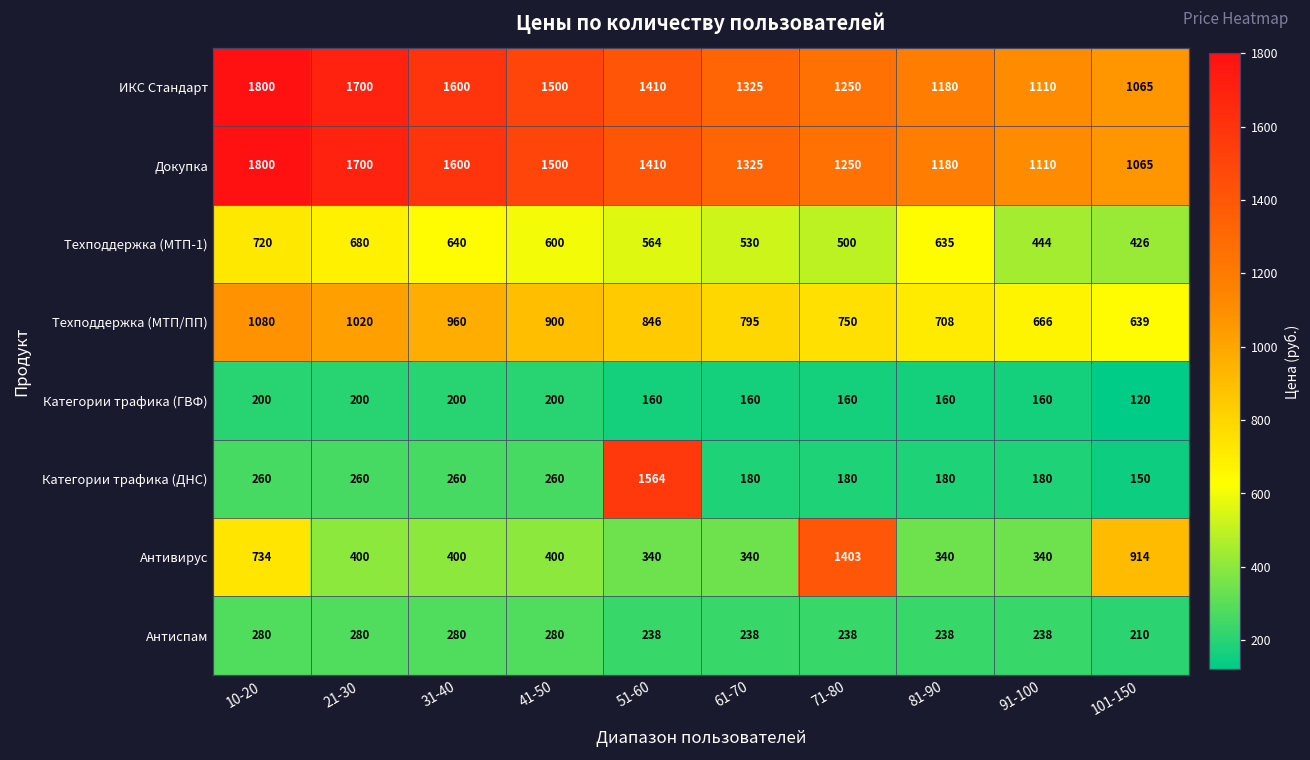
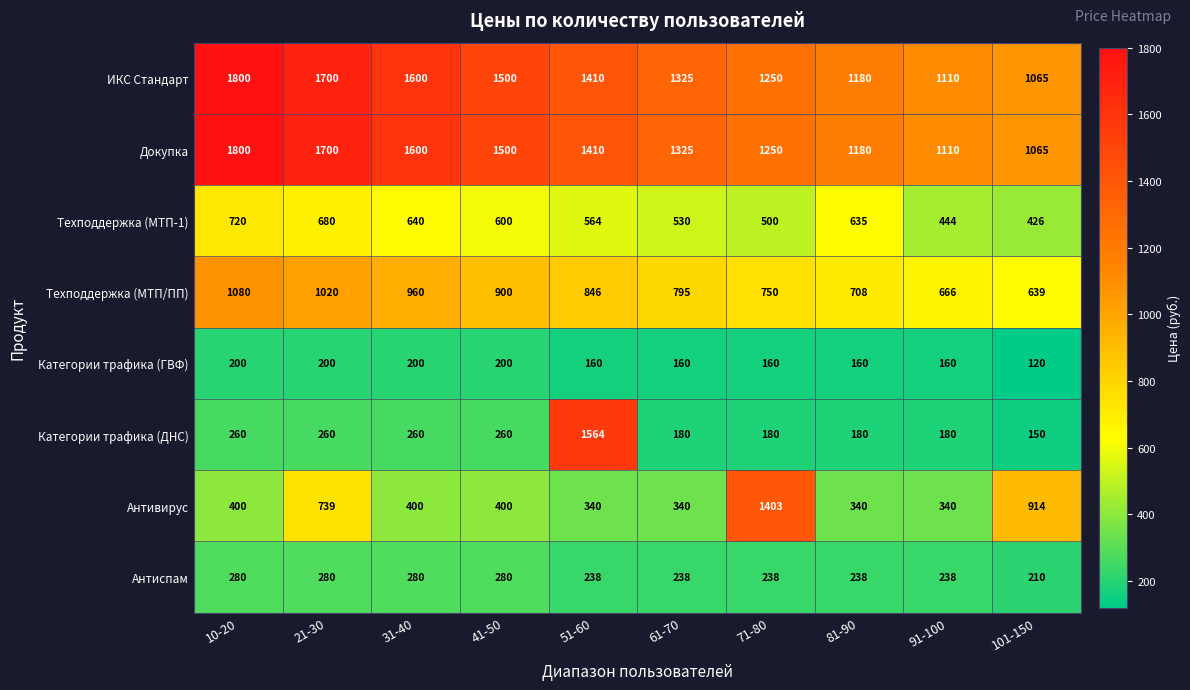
Антивирус, 10-20: 734 -> 400
Антивирус, 21-30: 400 -> 739
